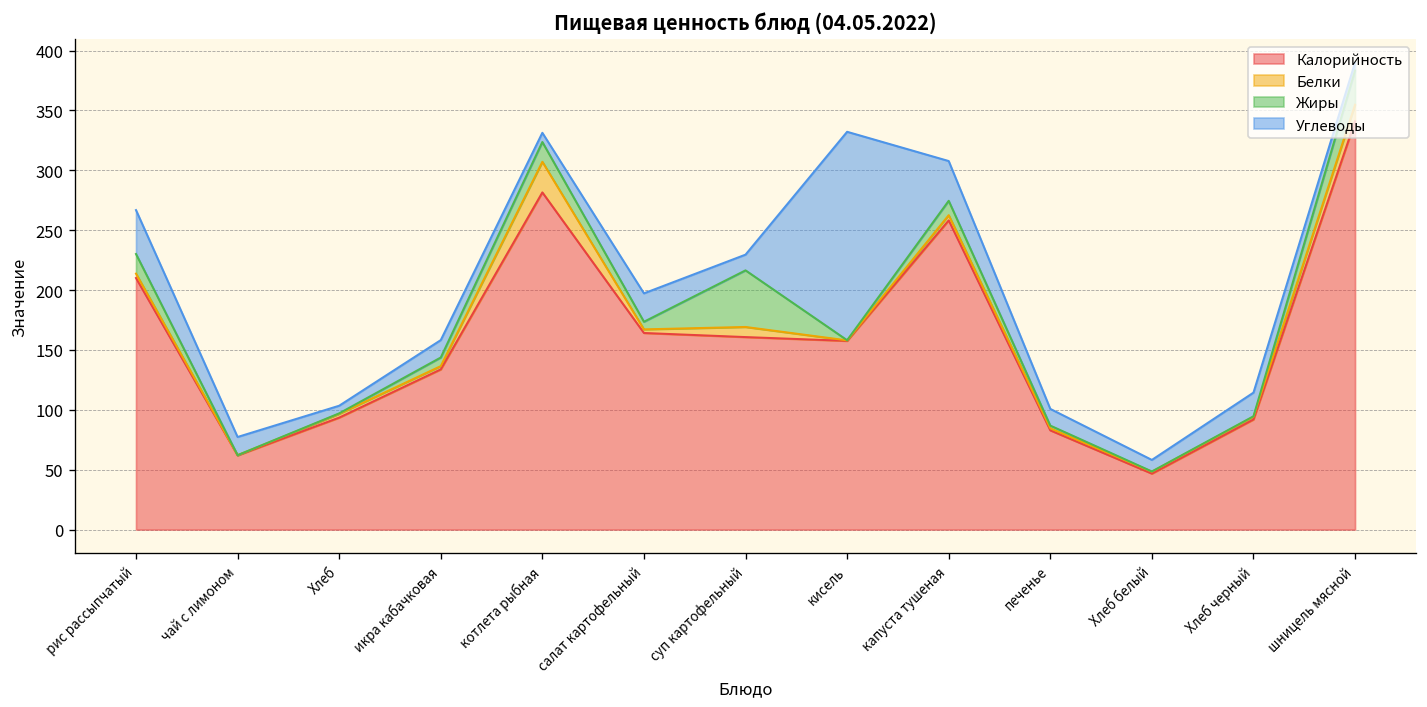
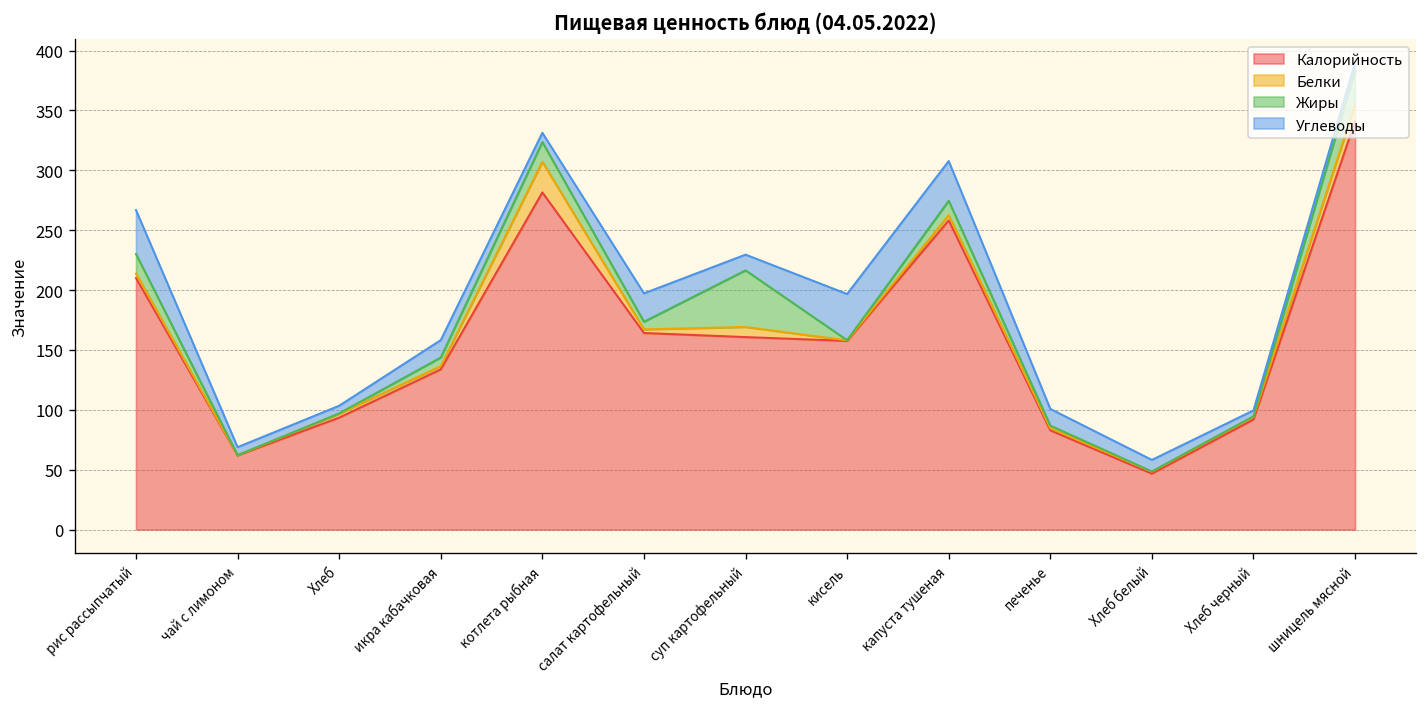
Углеводы, чай с лимоном: 20 -> 10
Углеводы, кисель: 170 -> 40
Углеводы, Хлеб черный: 20 -> 0
